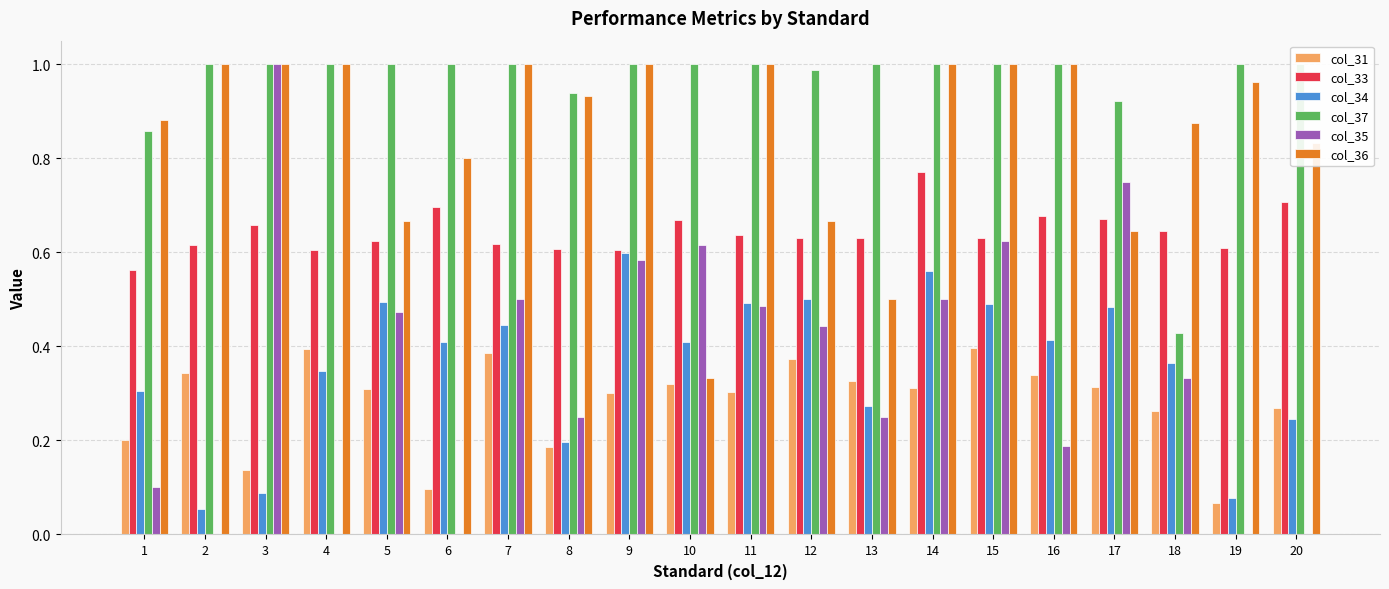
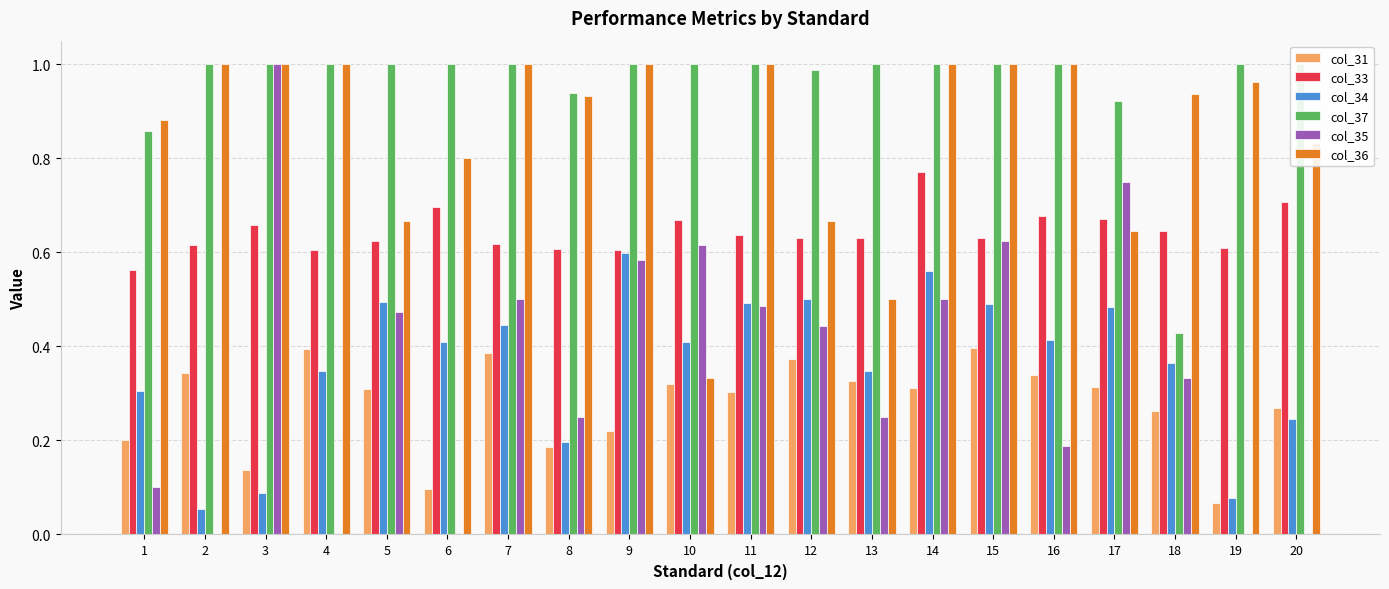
col_31, 9: 0.30 -> 0.22
col_34, 13: 0.27 -> 0.35
col_36, 18: 0.88 -> 0.94
